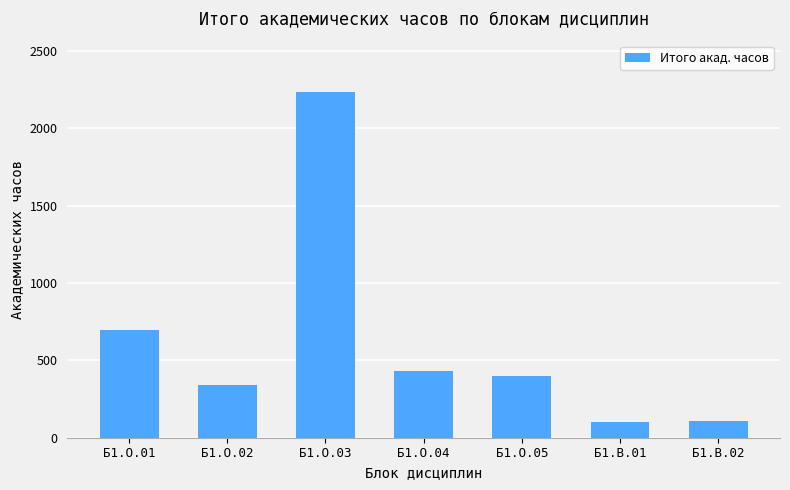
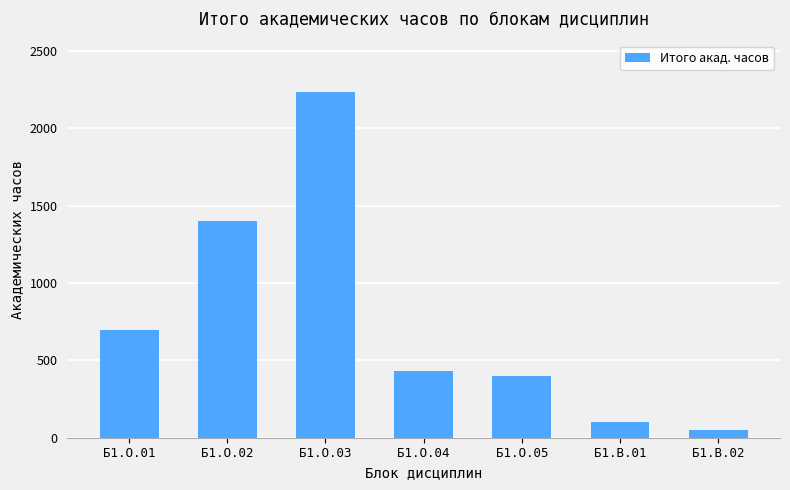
Б1.О.02: 340 -> 1400
Б1.В.02: 110 -> 50
